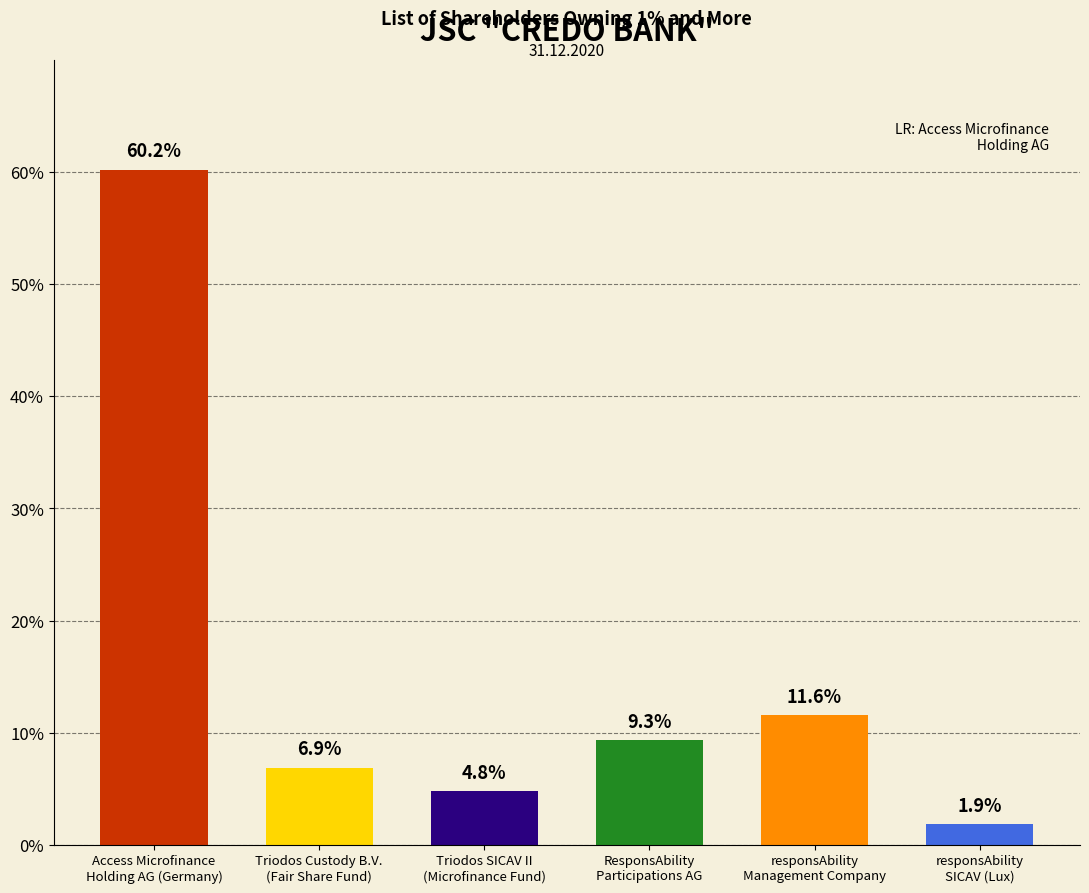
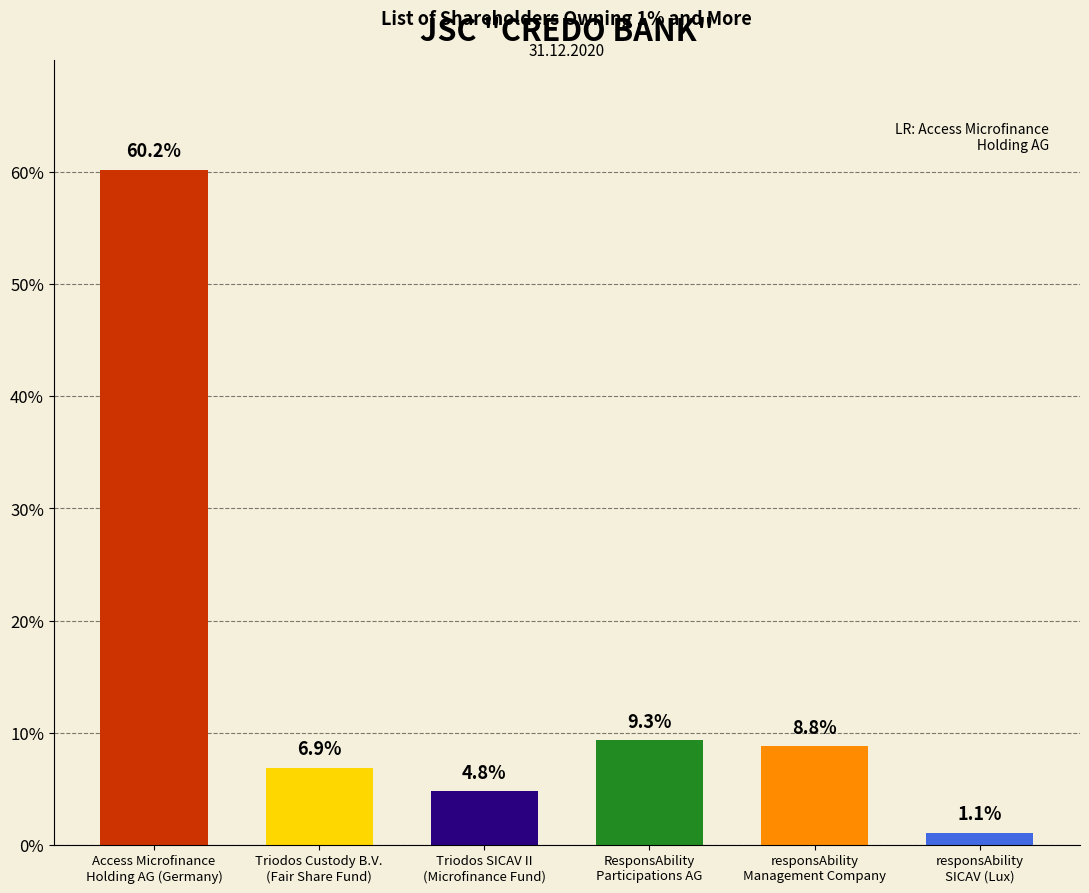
responsAbility Management Company: 11.6% -> 8.8%
responsAbility SICAV (Lux): 1.9% -> 1.1%
